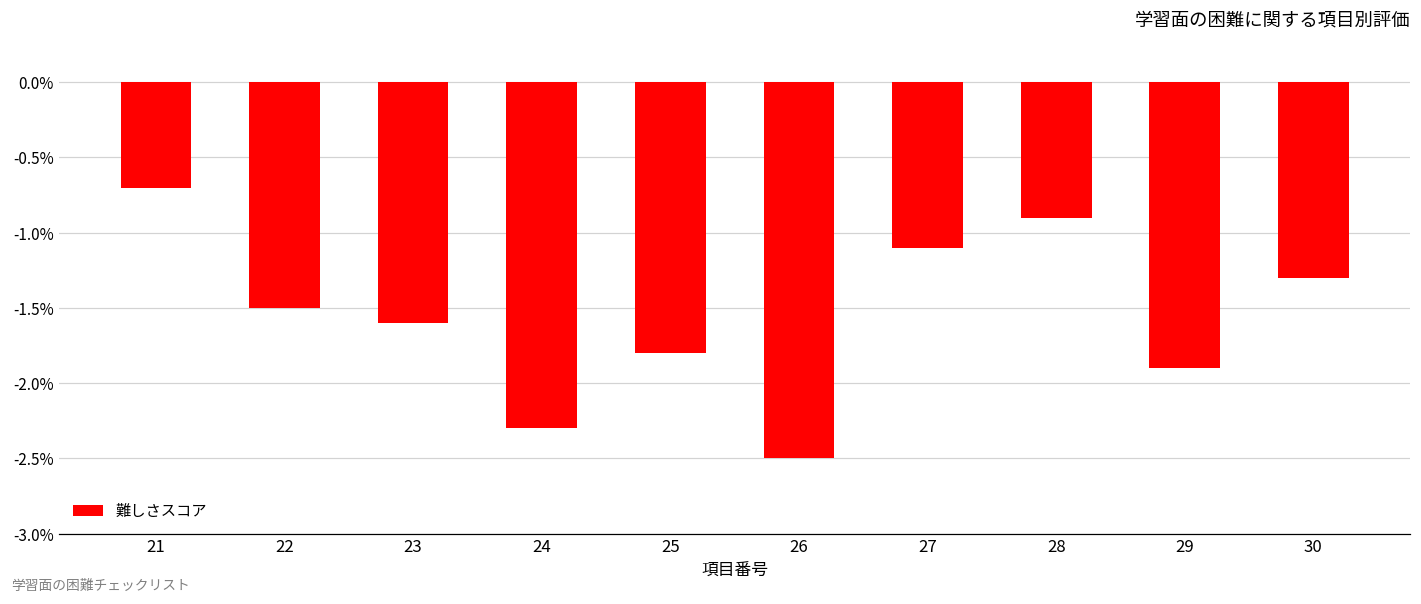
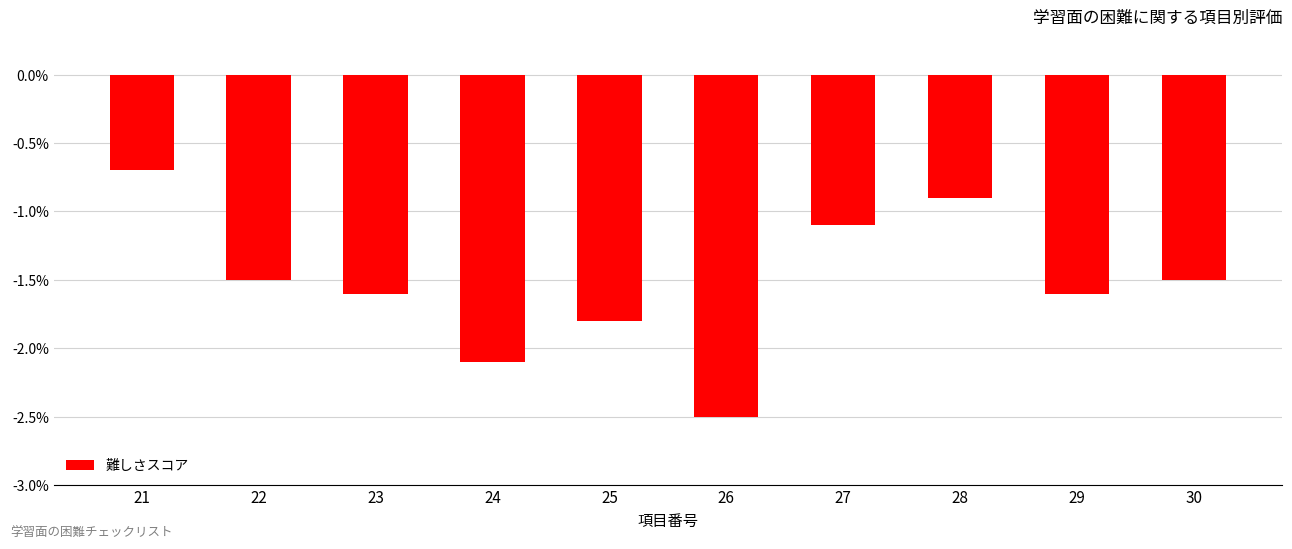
24: -2.3% -> -2.1%
29: -1.9% -> -1.6%
30: -1.3% -> -1.5%
